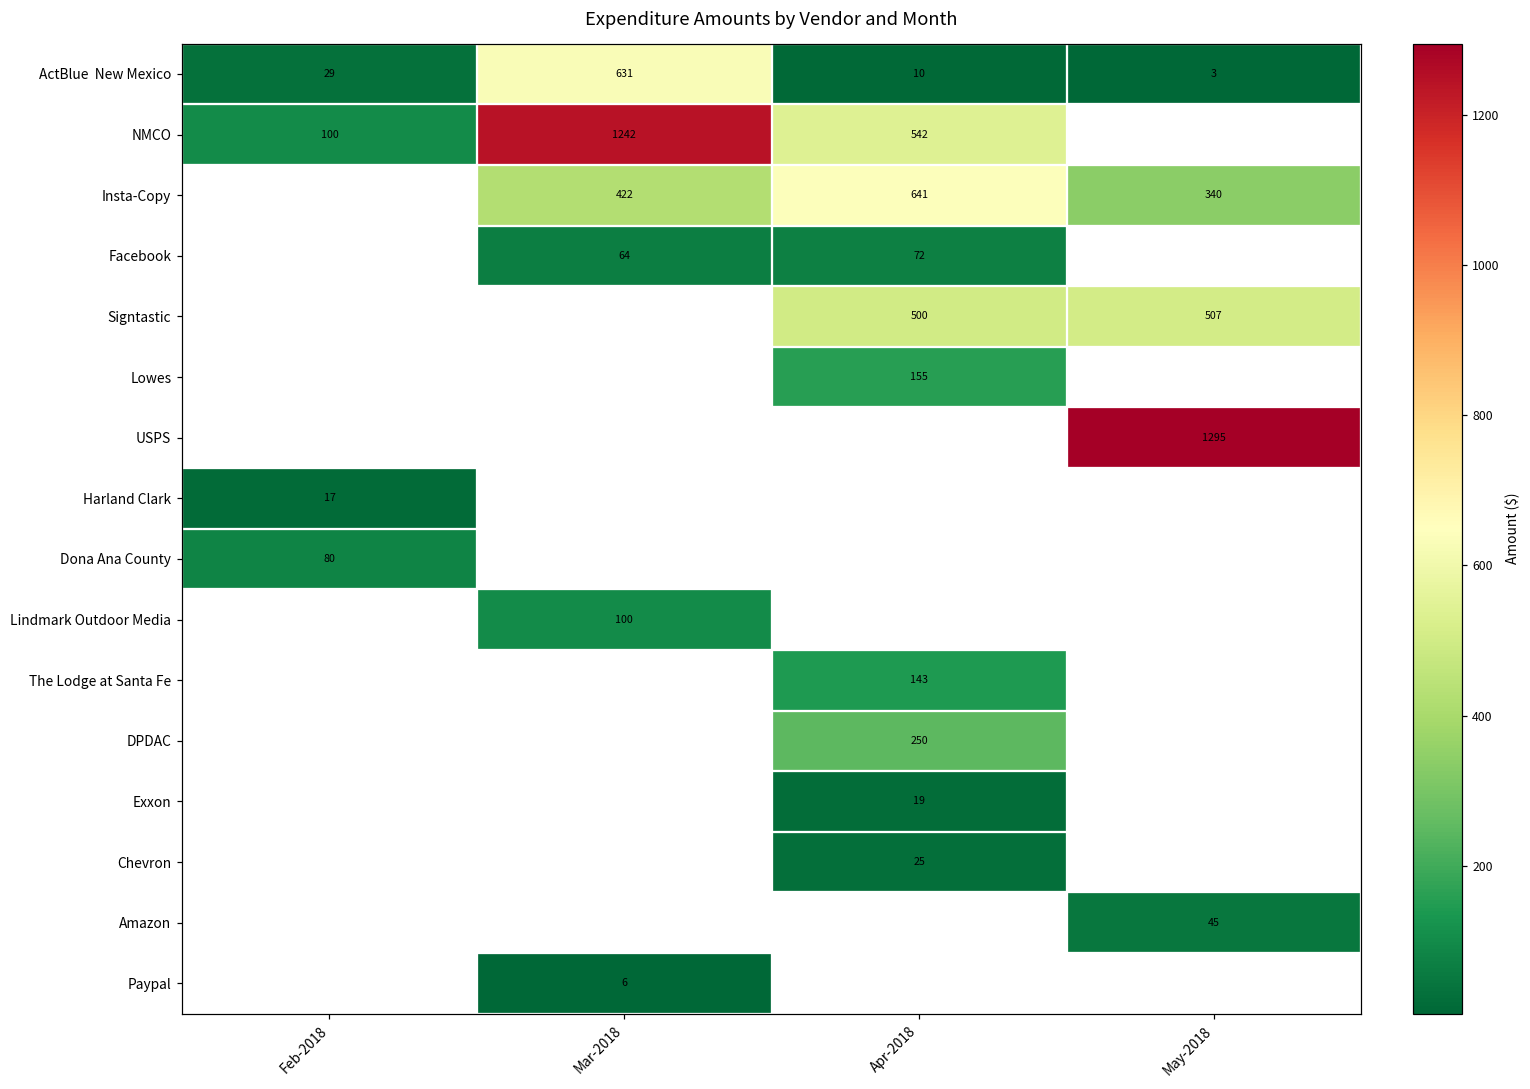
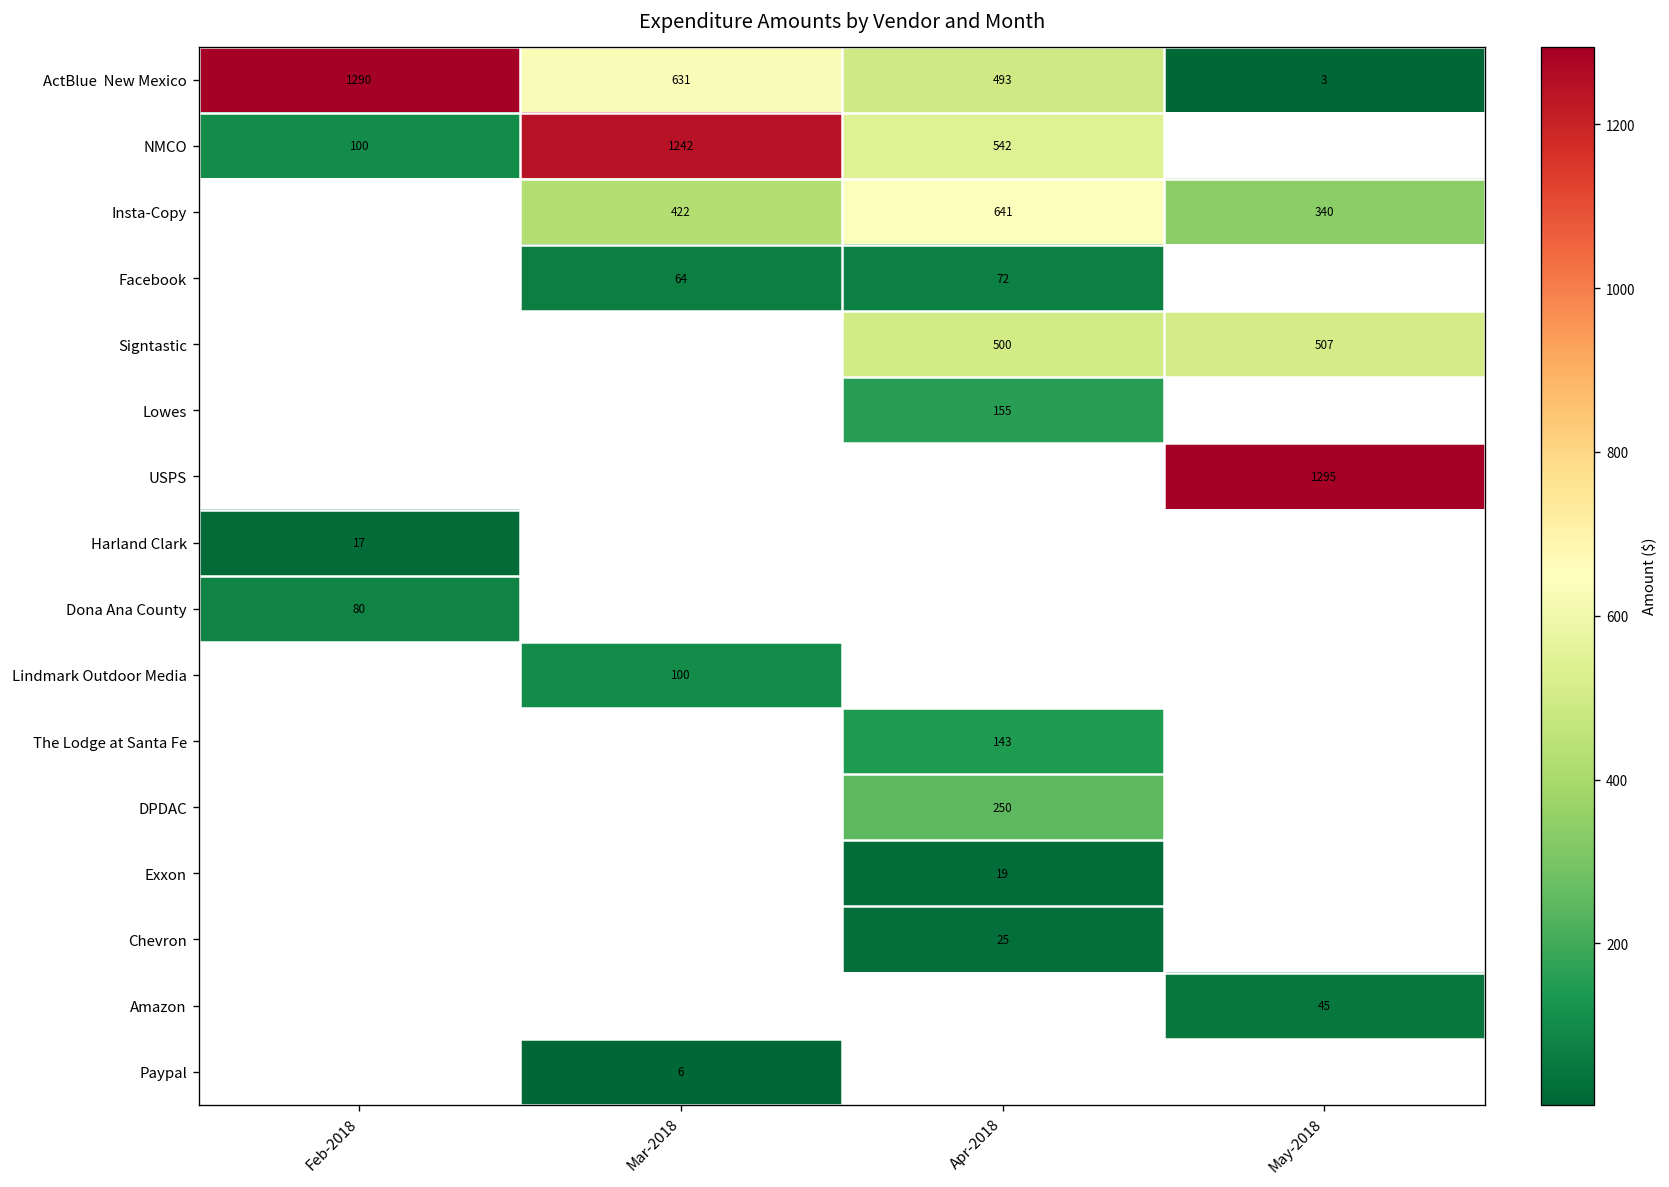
ActBlue New Mexico, Feb-2018: 29 -> 1290
ActBlue New Mexico, Apr-2018: 10 -> 493
